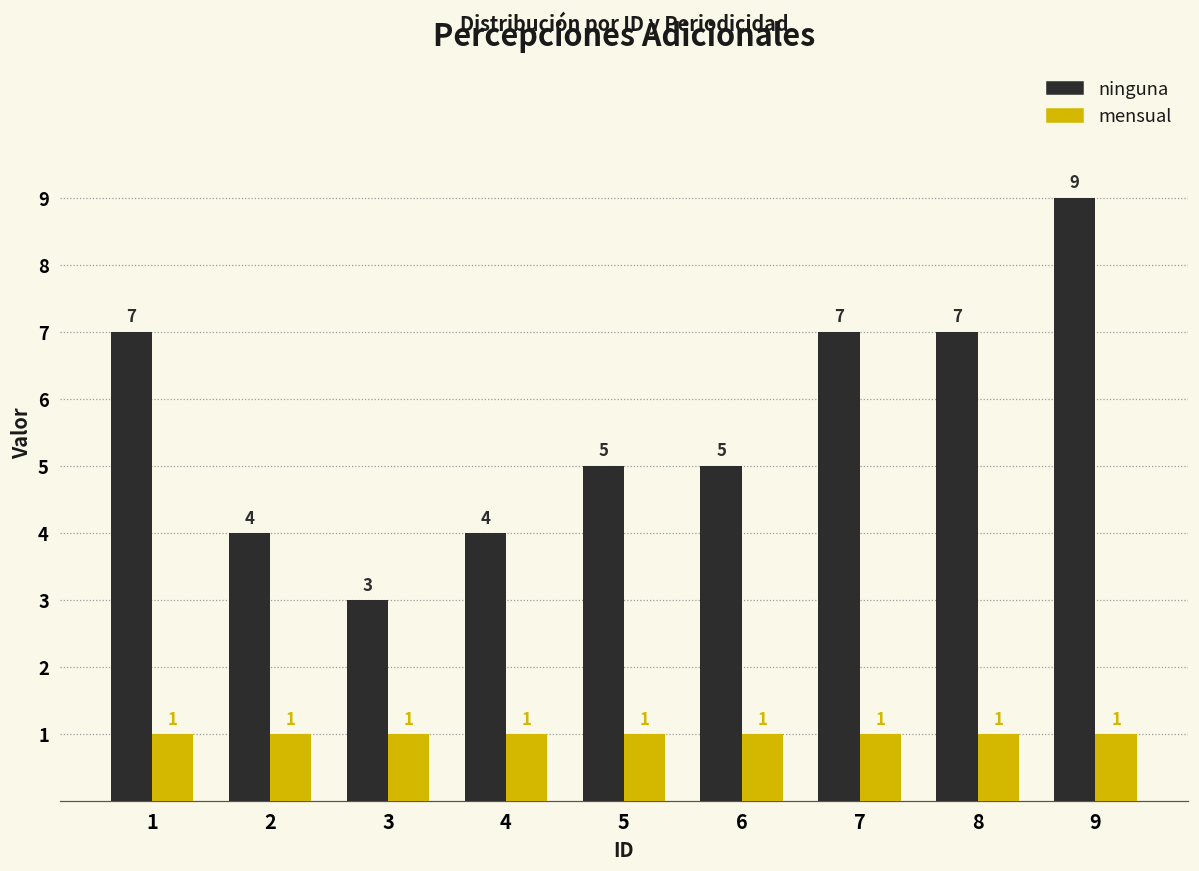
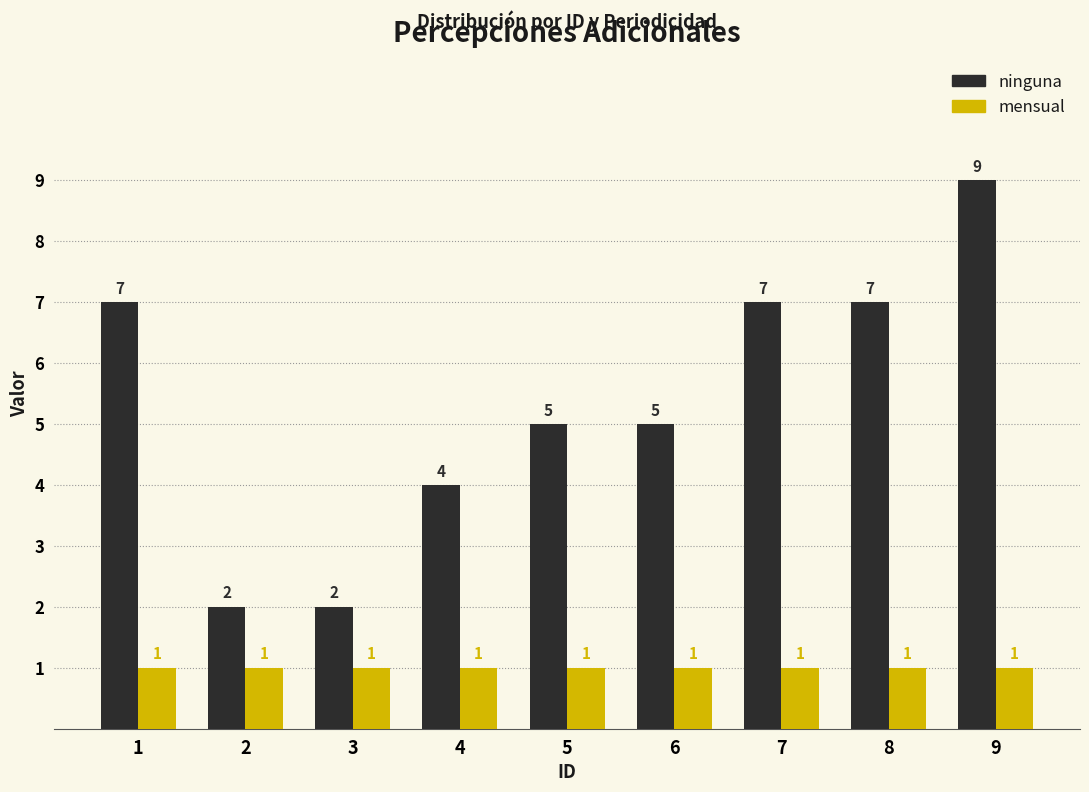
ninguna, 2: 4 -> 2
ninguna, 3: 3 -> 2
